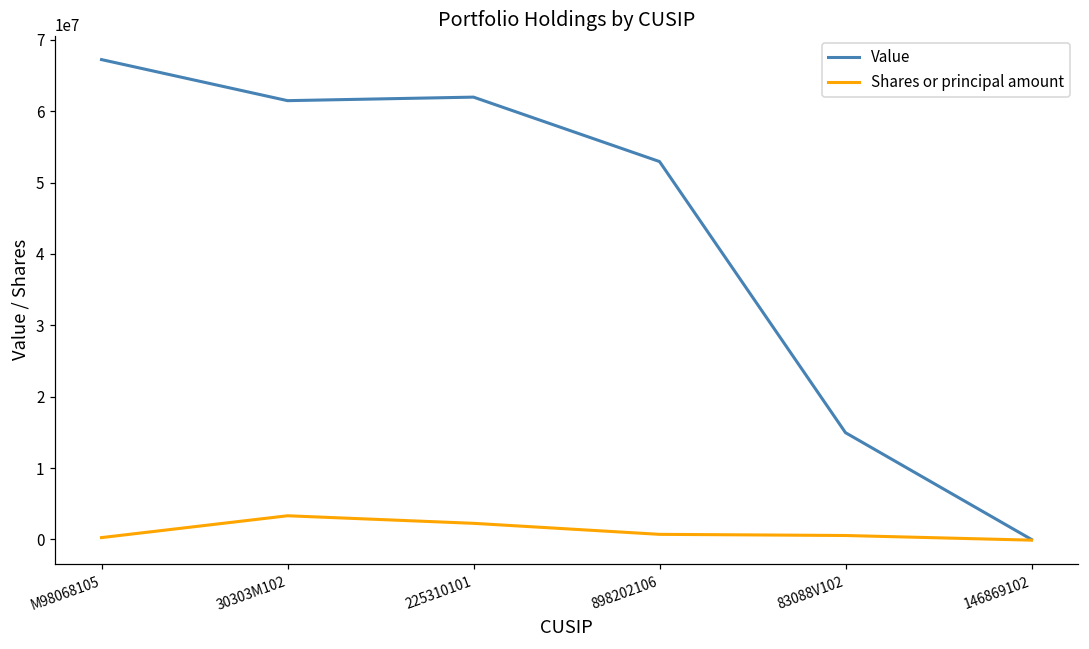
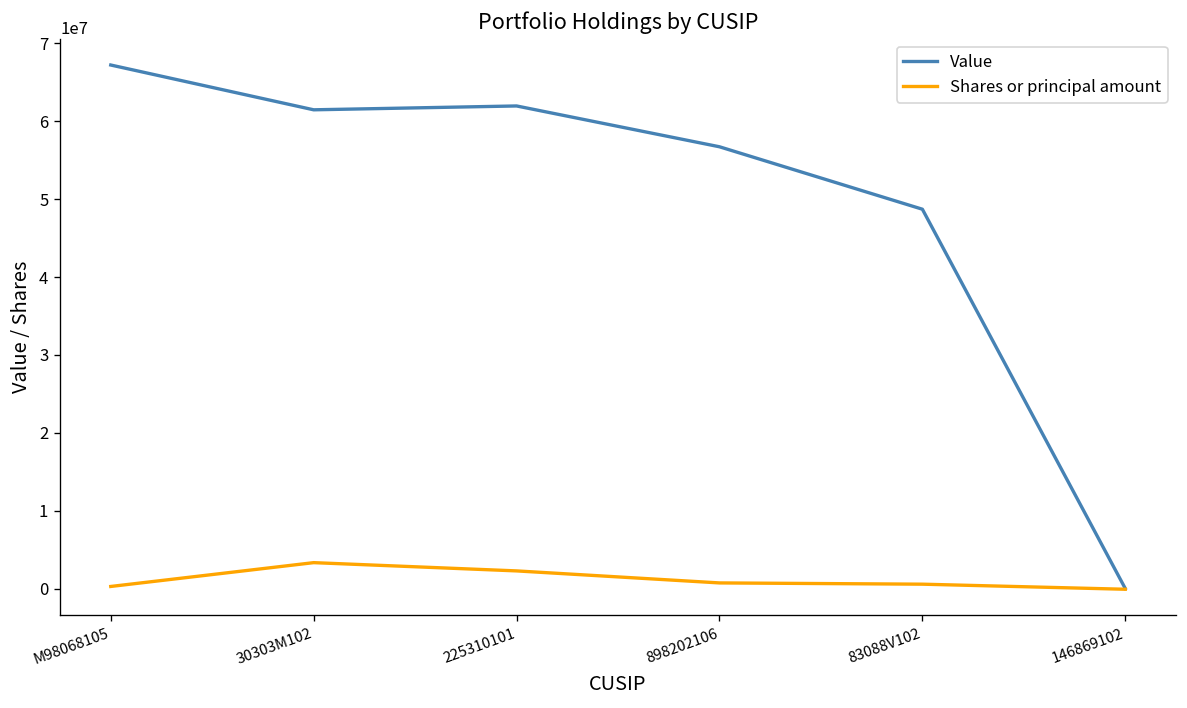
Value, 898202106: 53000000 -> 57000000
Value, 83088V102: 15000000 -> 49000000
